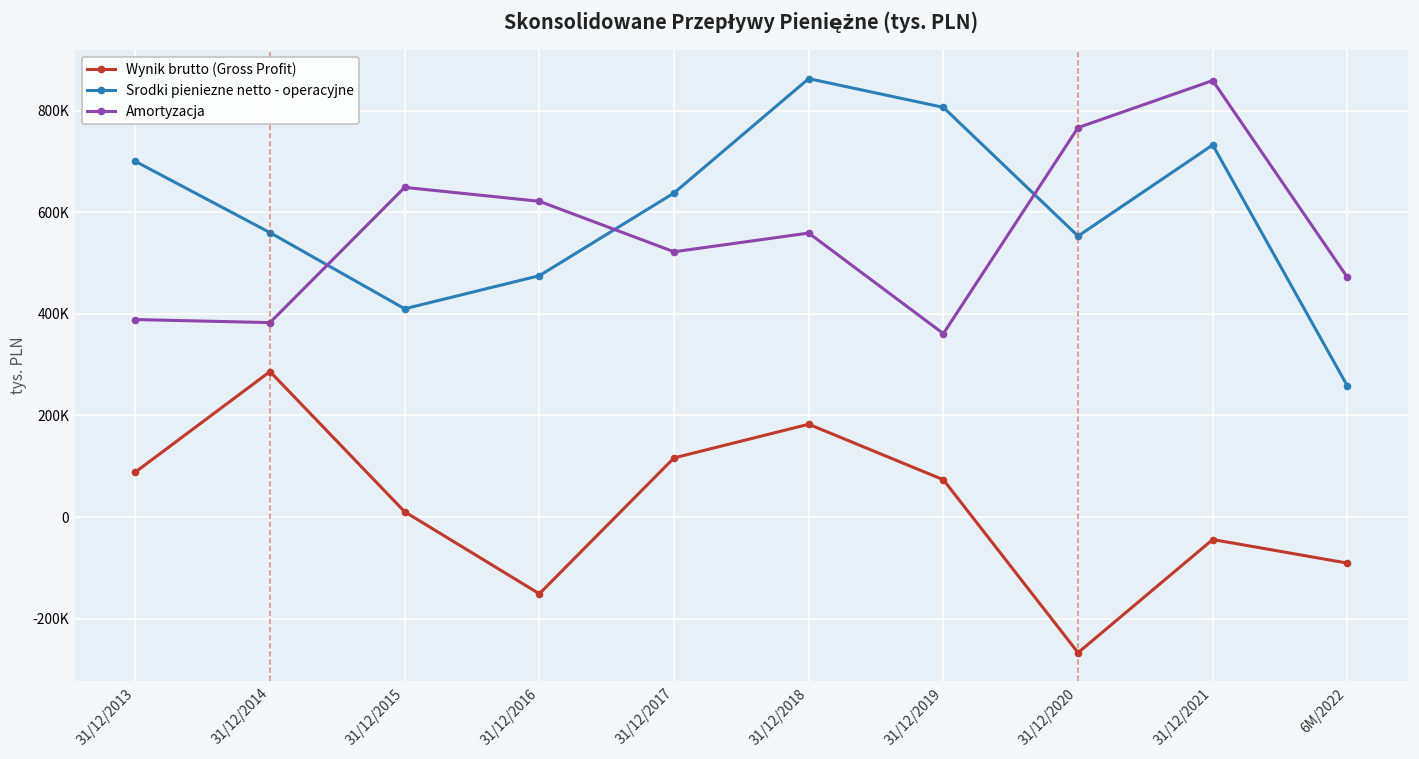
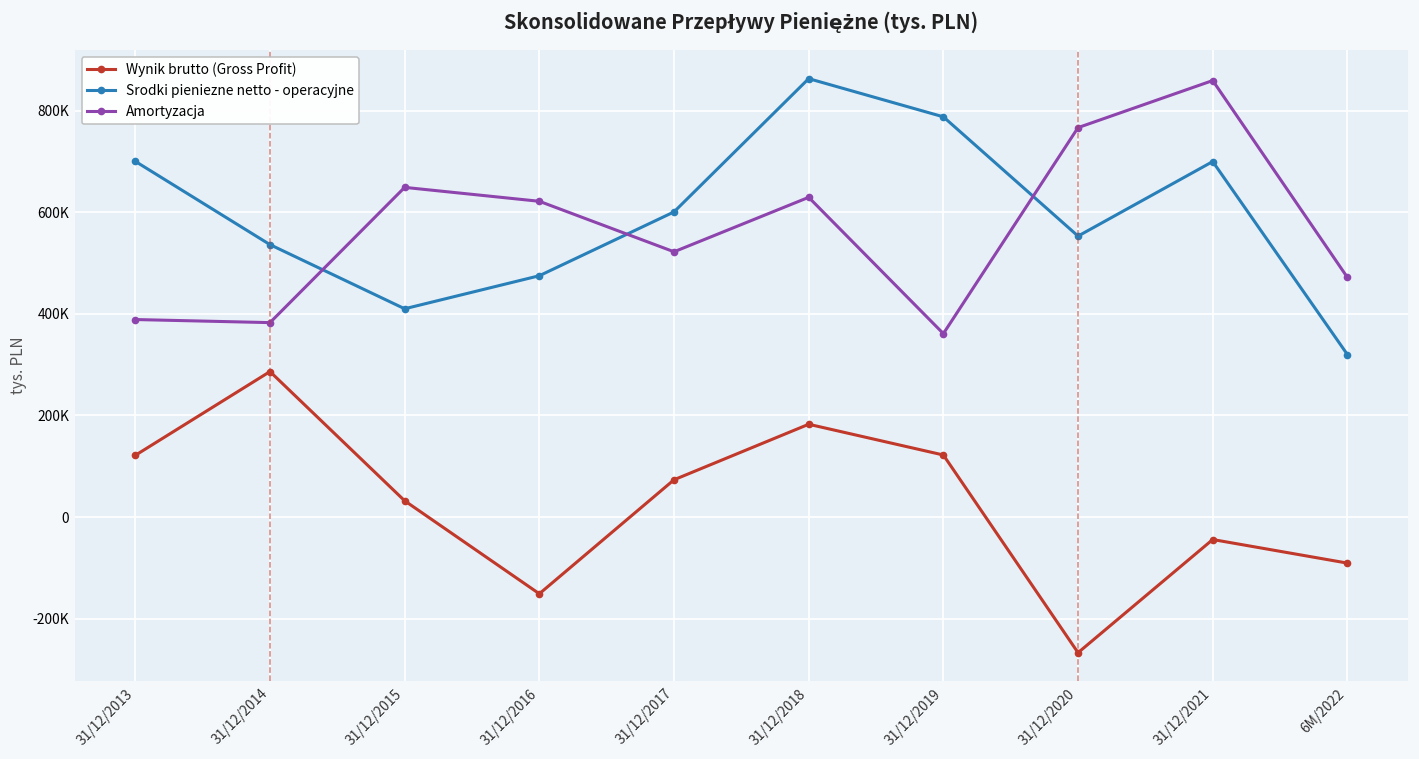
Wynik brutto (Gross Profit), 31/12/2013: 90000 -> 120000
Srodki pieniezne netto - operacyjne, 31/12/2014: 560000 -> 540000
Wynik brutto (Gross Profit), 31/12/2015: 10000 -> 30000
Wynik brutto (Gross Profit), 31/12/2017: 120000 -> 70000
Srodki pieniezne netto - operacyjne, 31/12/2017: 640000 -> 600000
Amortyzacja, 31/12/2018: 560000 -> 630000
Wynik brutto (Gross Profit), 31/12/2019: 70000 -> 120000
Srodki pieniezne netto - operacyjne, 31/12/2019: 810000 -> 790000
Srodki pieniezne netto - operacyjne, 31/12/2021: 730000 -> 700000
Srodki pieniezne netto - operacyjne, 6M/2022: 260000 -> 320000
